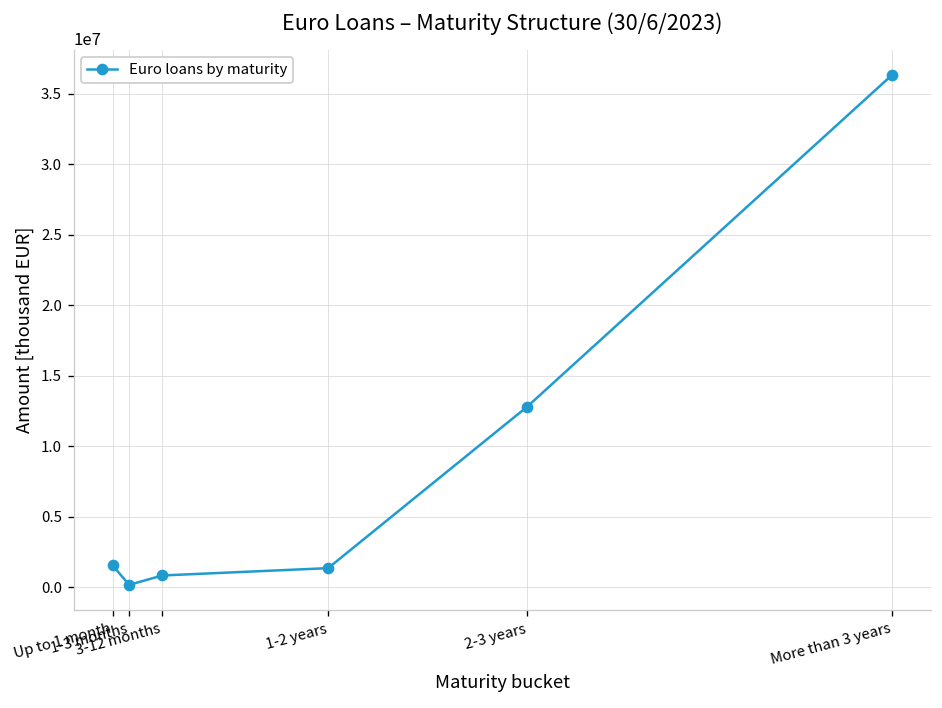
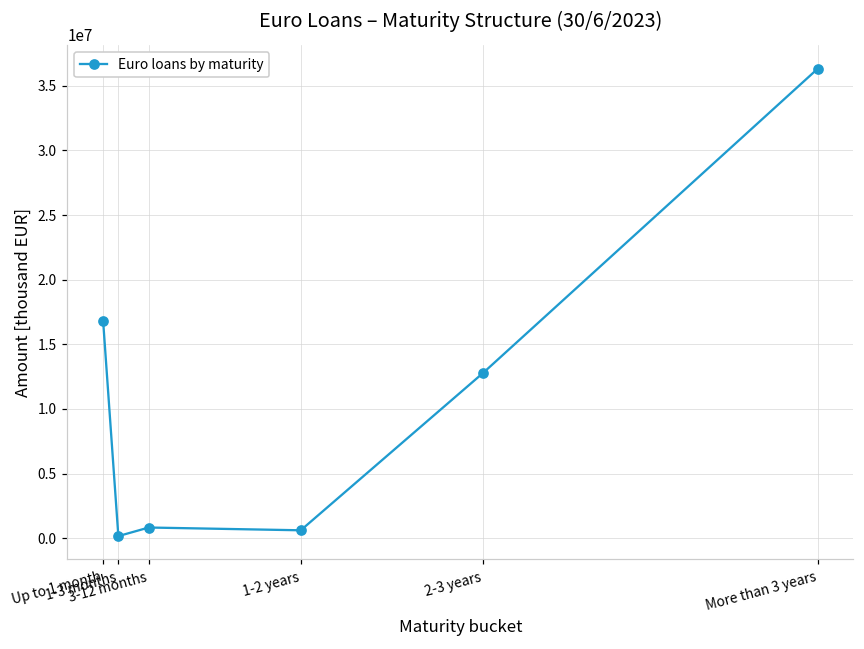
Up to 1 month: 1600000 -> 16800000
1-2 years: 1400000 -> 600000
